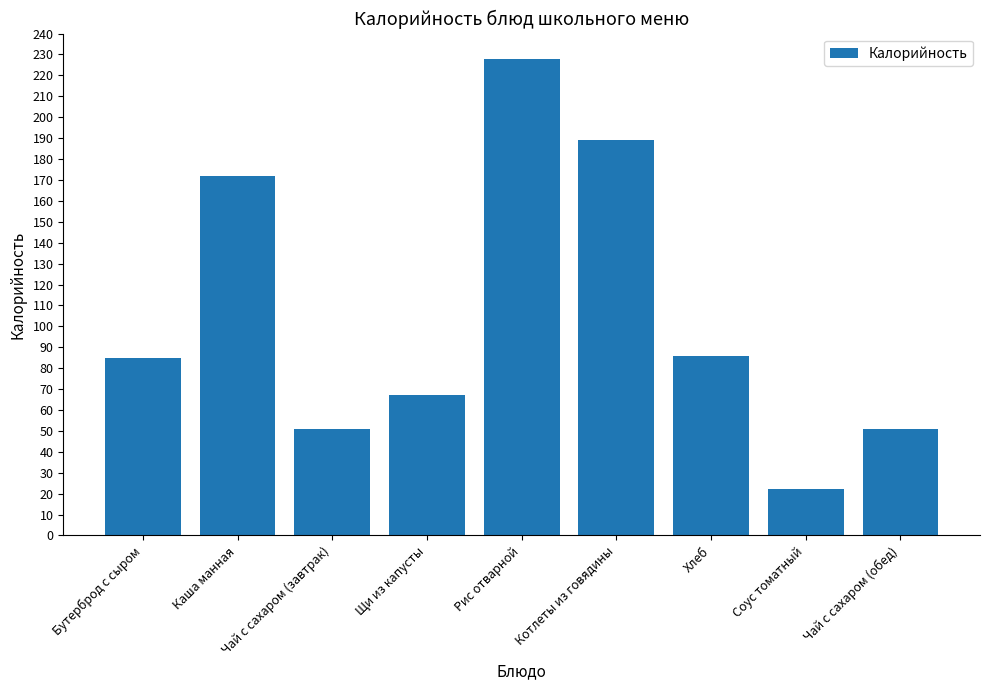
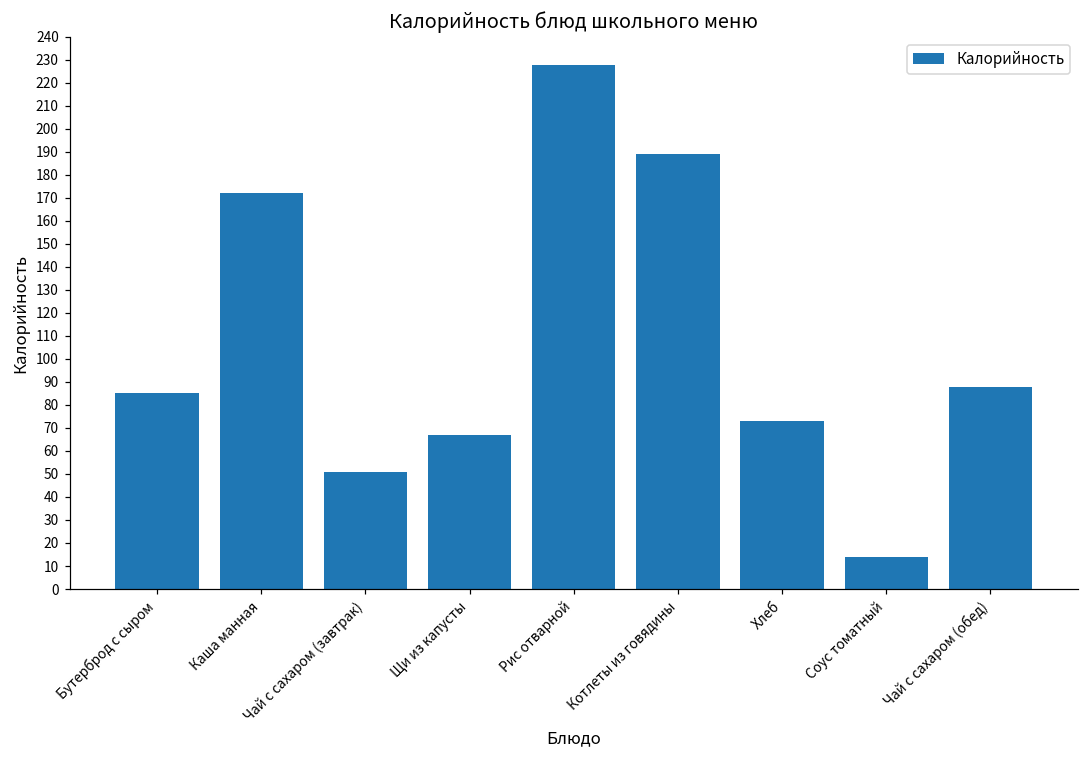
Хлеб: 86 -> 73
Соус томатный: 22 -> 14
Чай с сахаром (обед): 51 -> 88
